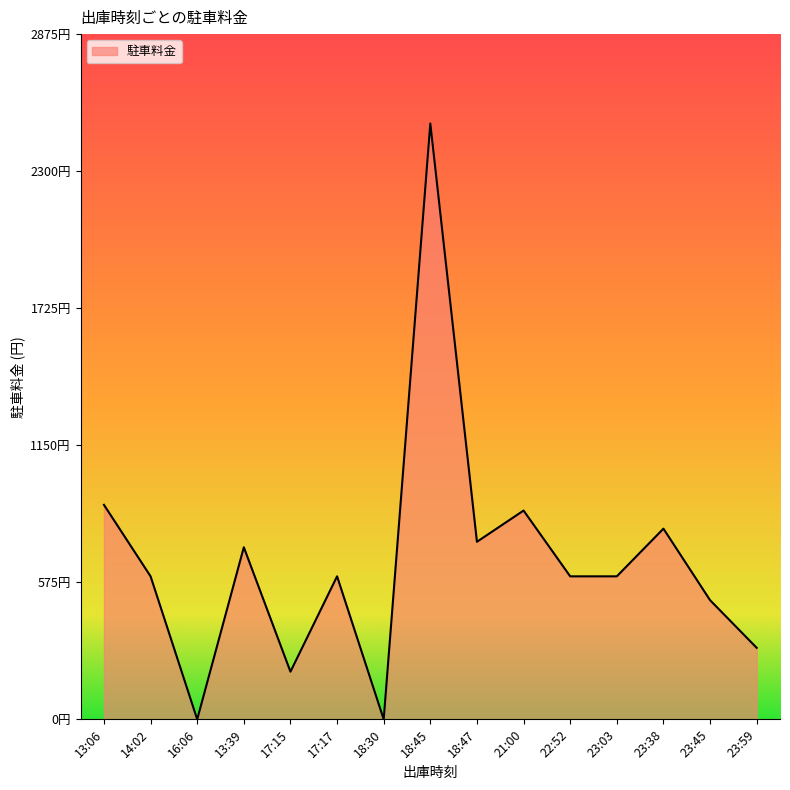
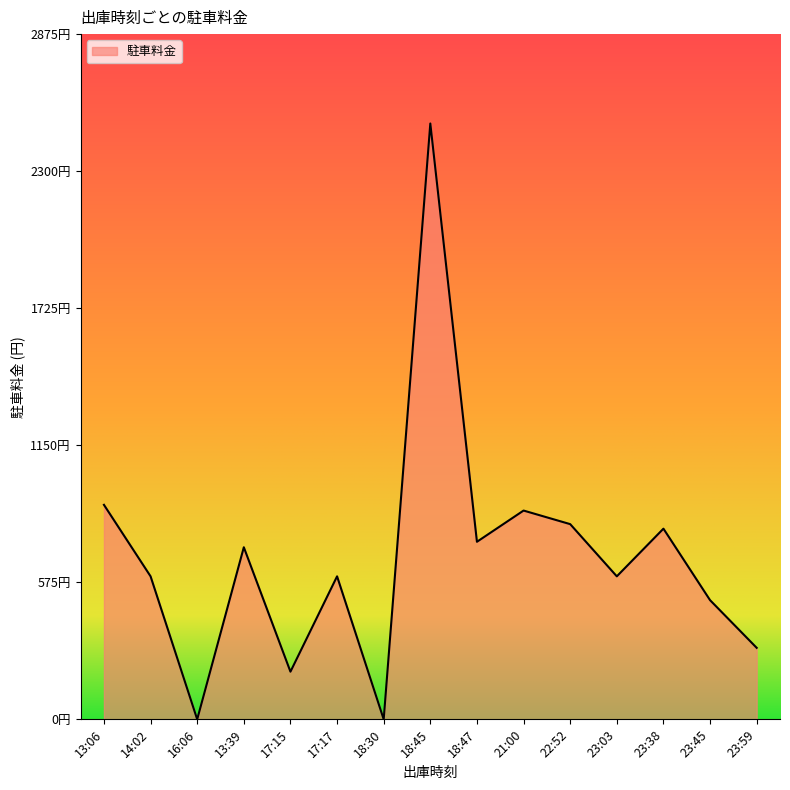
22:52: 600円 -> 820円
